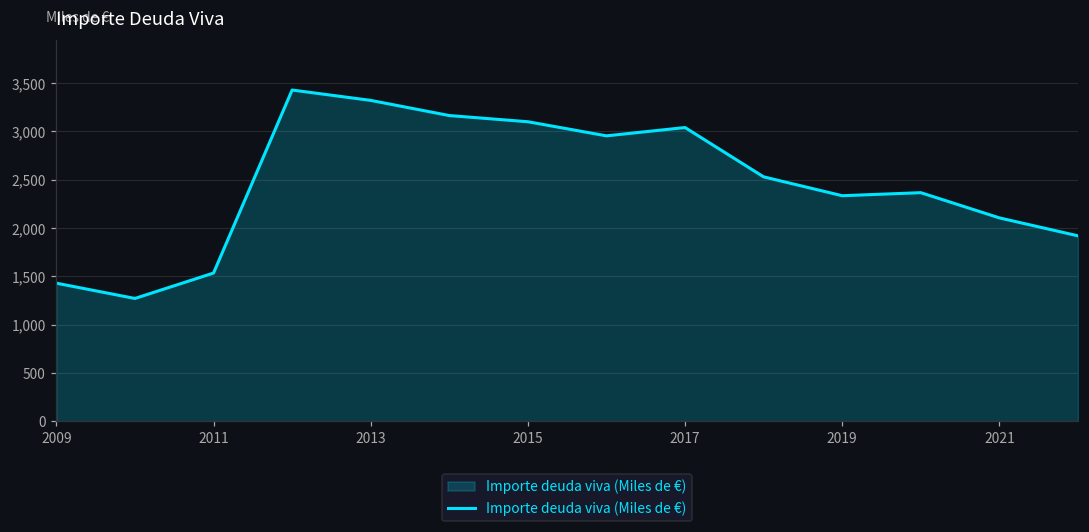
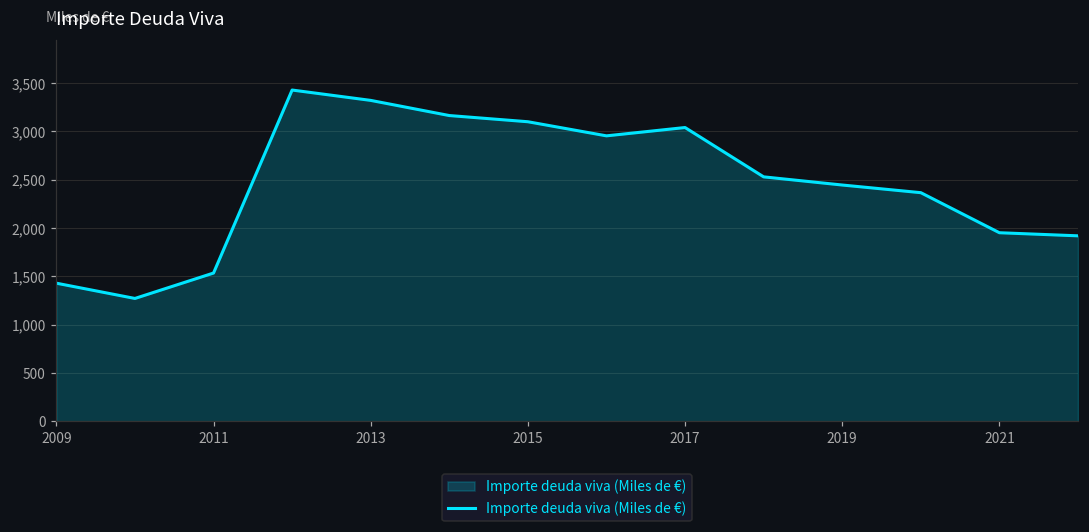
2019: 2,300 -> 2,400
2021: 2,100 -> 2,000
